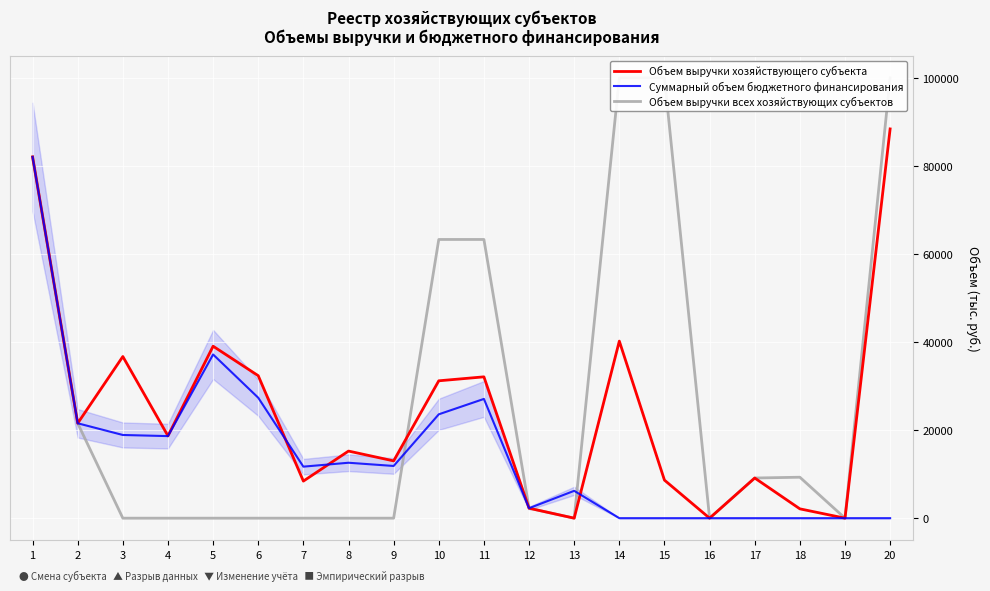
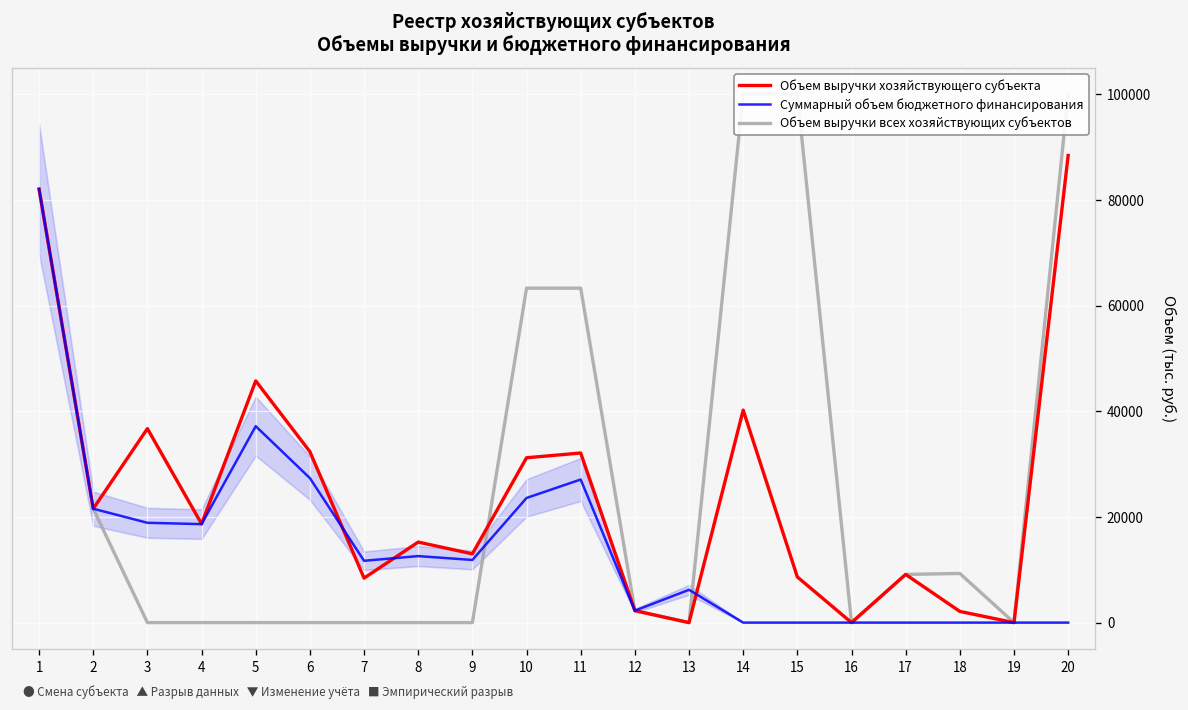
Объем выручки хозяйствующего субъекта, 5: 39000 -> 46000
